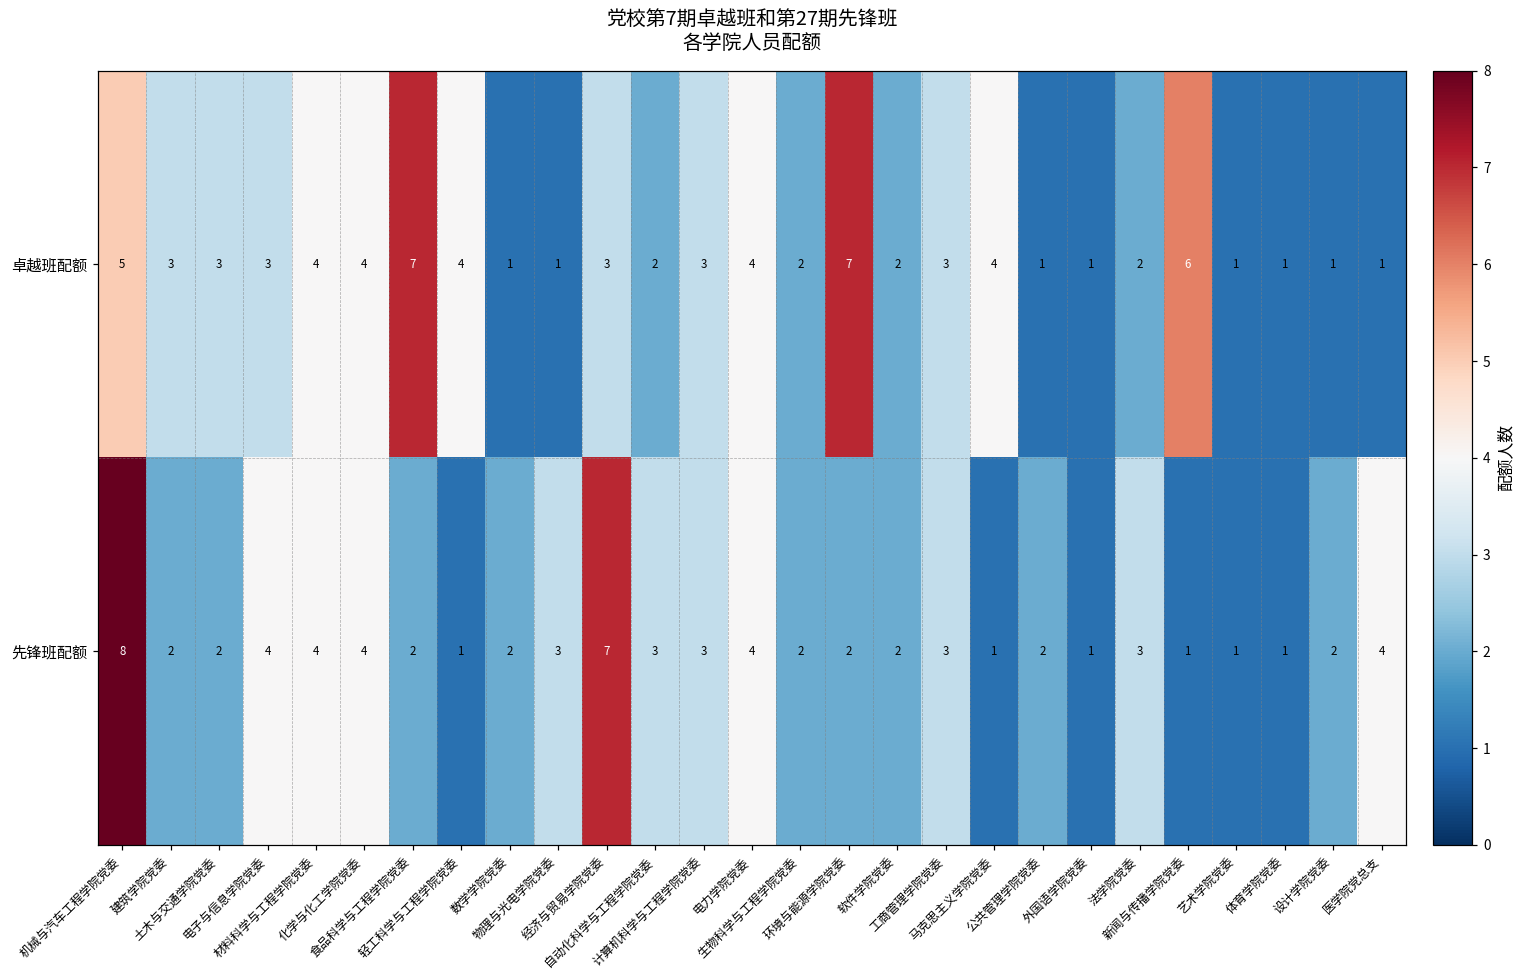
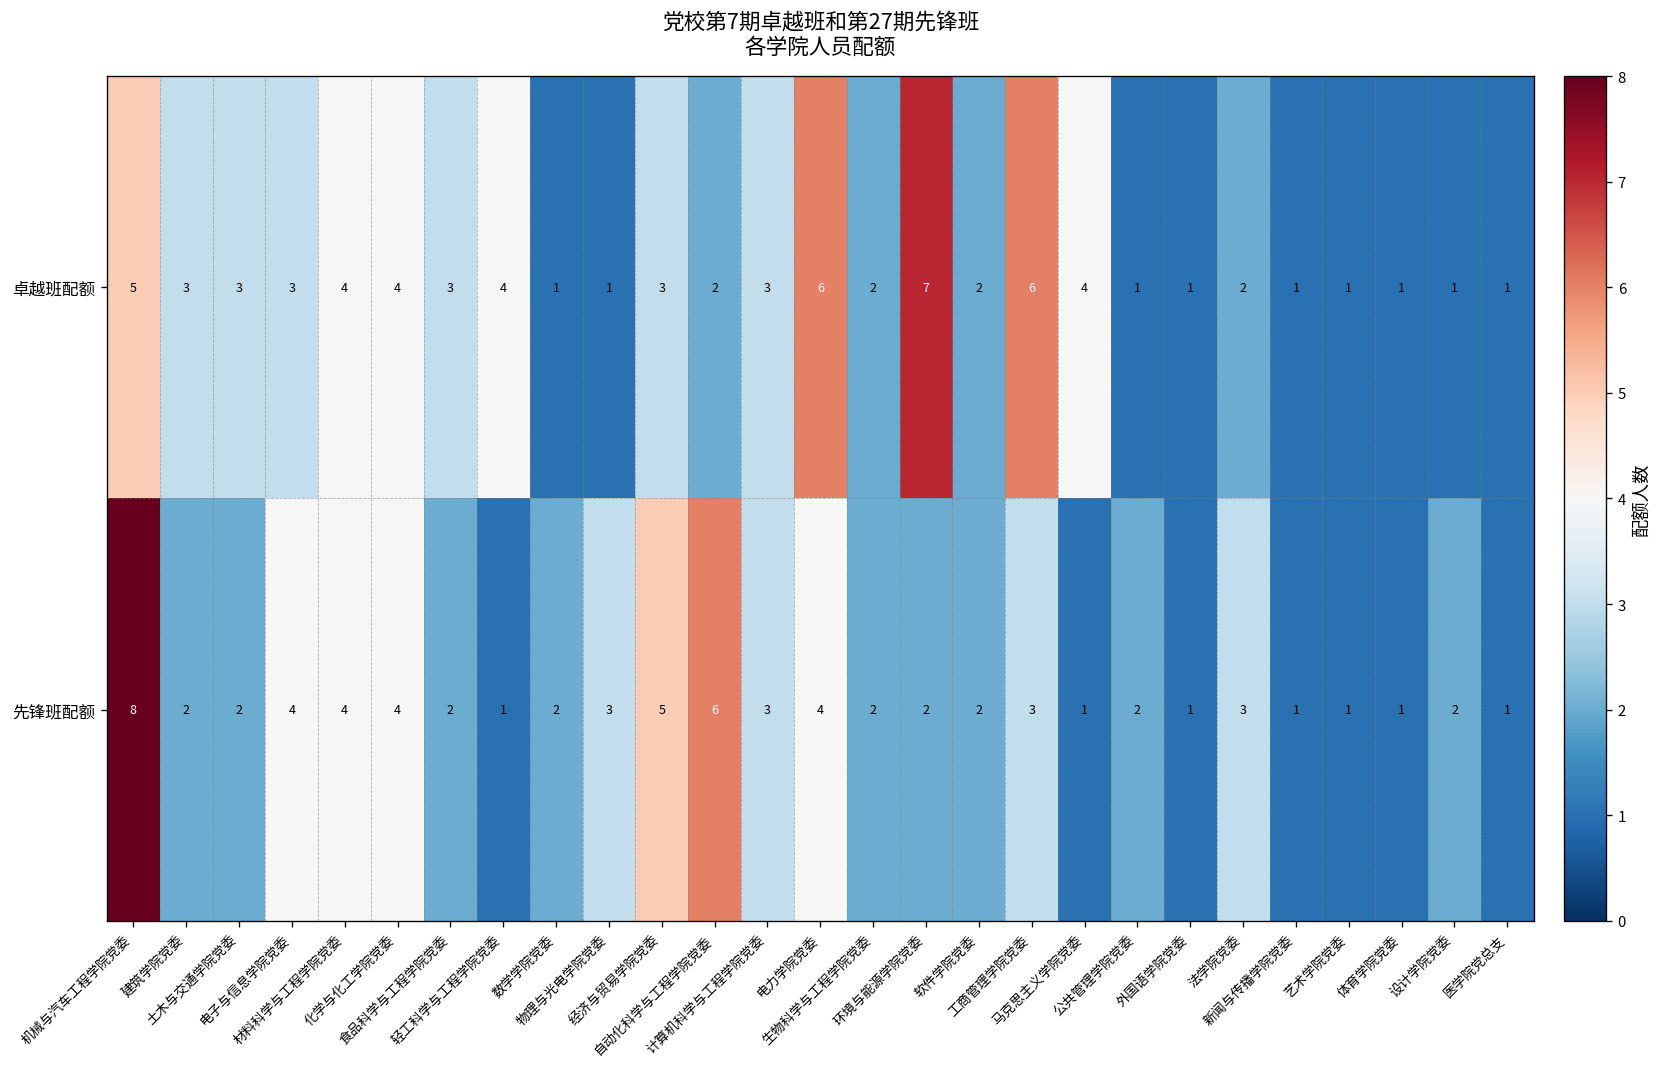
卓越班配额, 食品科学与工程学院党委: 7 -> 3
卓越班配额, 电力学院党委: 4 -> 6
卓越班配额, 工商管理学院党委: 3 -> 6
卓越班配额, 新闻与传播学院党委: 6 -> 1
先锋班配额, 经济与贸易学院党委: 7 -> 5
先锋班配额, 自动化科学与工程学院党委: 3 -> 6
先锋班配额, 医学院党总支: 4 -> 1
